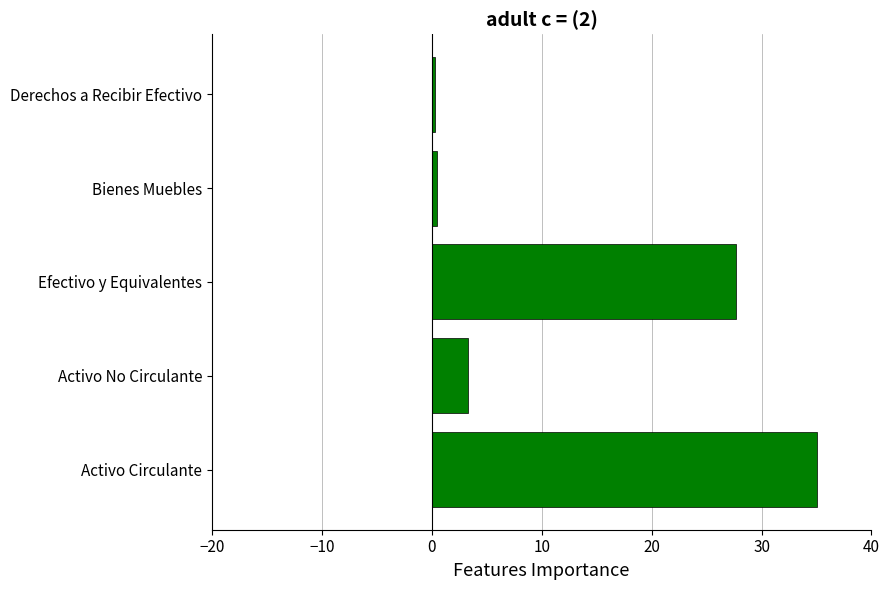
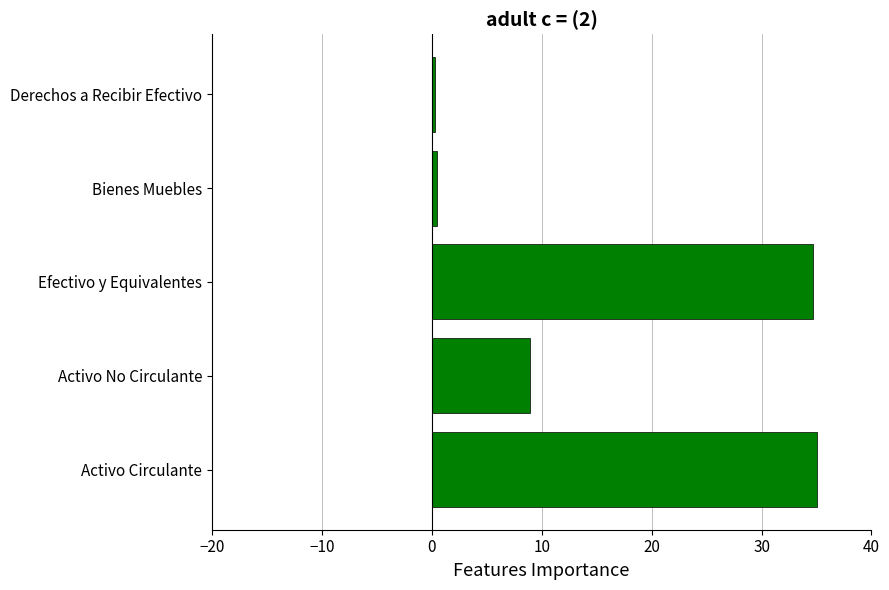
Efectivo y Equivalentes: 27.7 -> 34.7
Activo No Circulante: 3.3 -> 9.0
